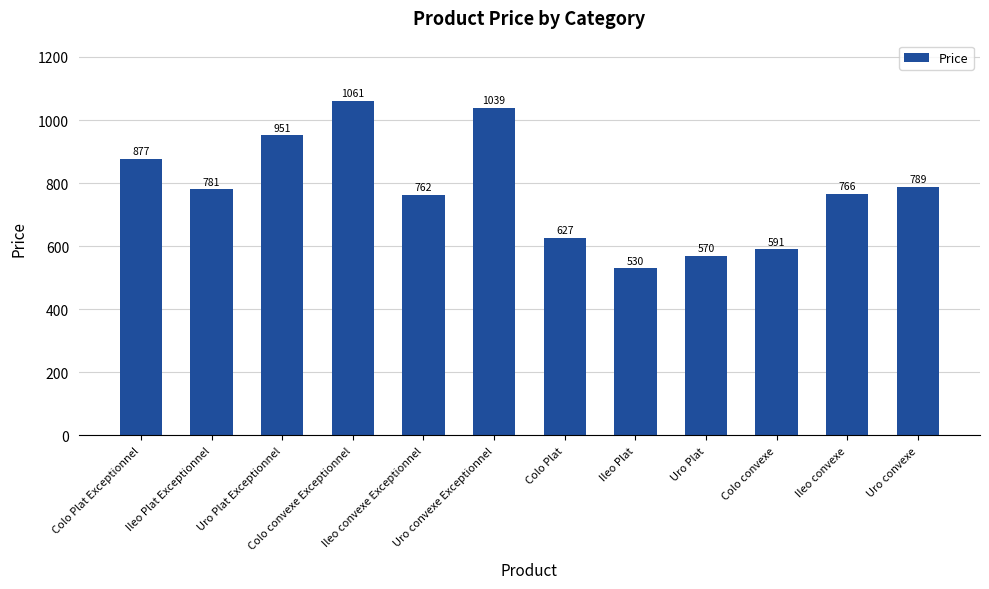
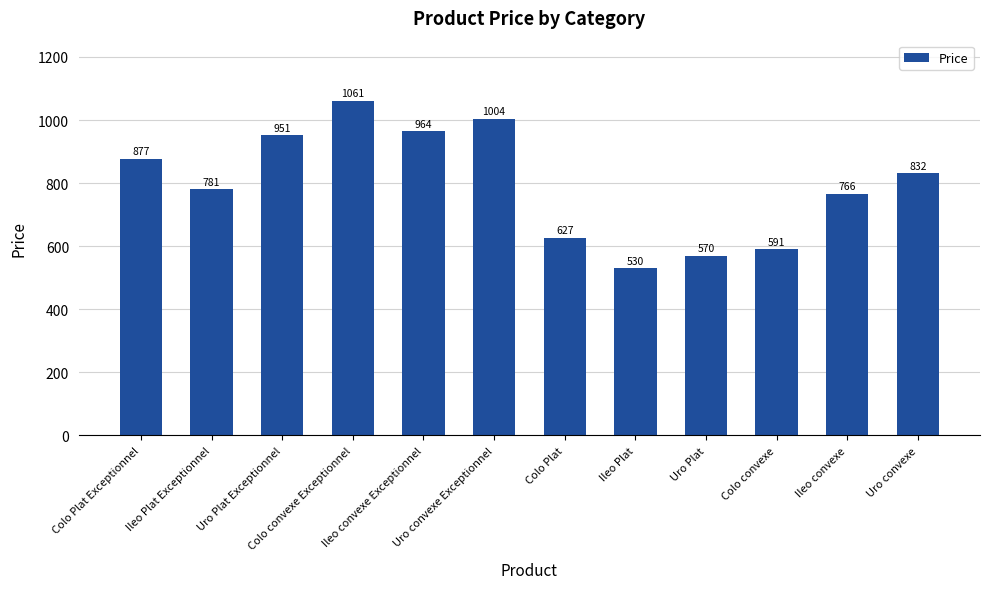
Ileo convexe Exceptionnel: 762 -> 964
Uro convexe Exceptionnel: 1039 -> 1004
Uro convexe: 789 -> 832
